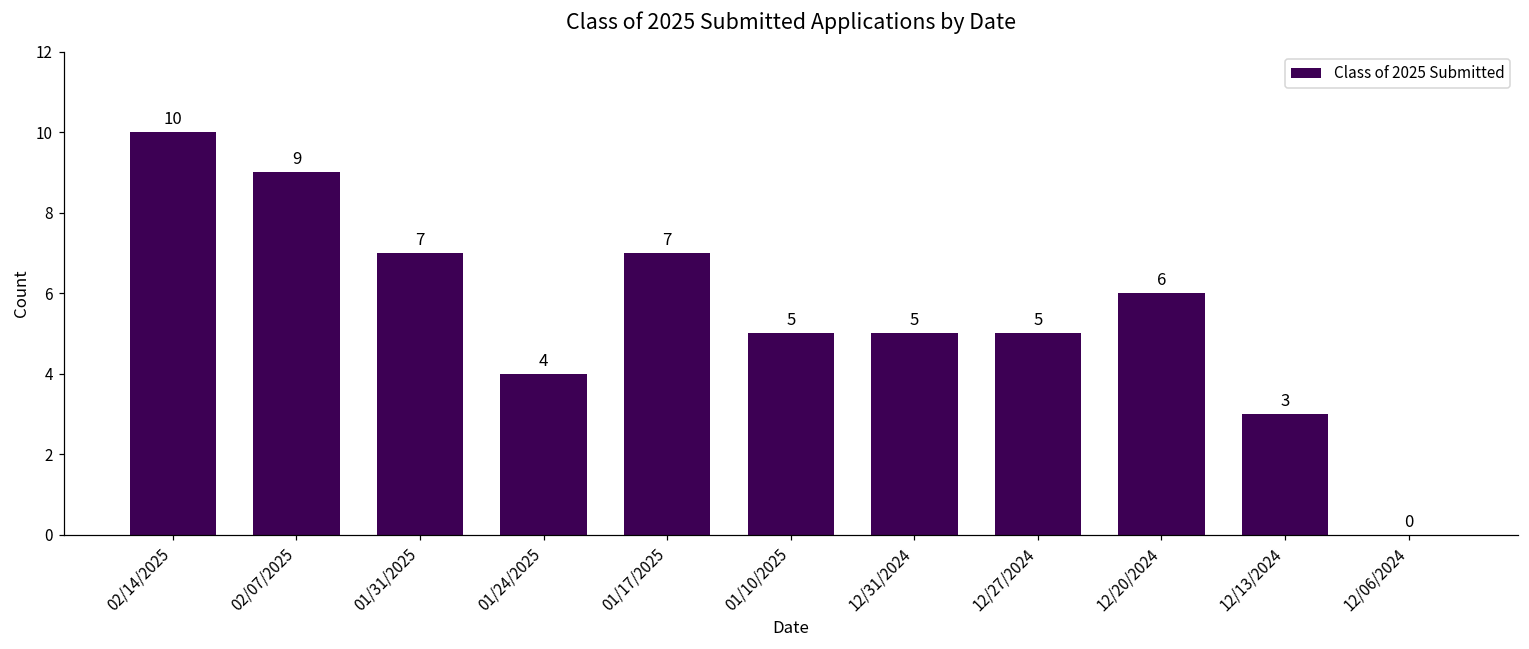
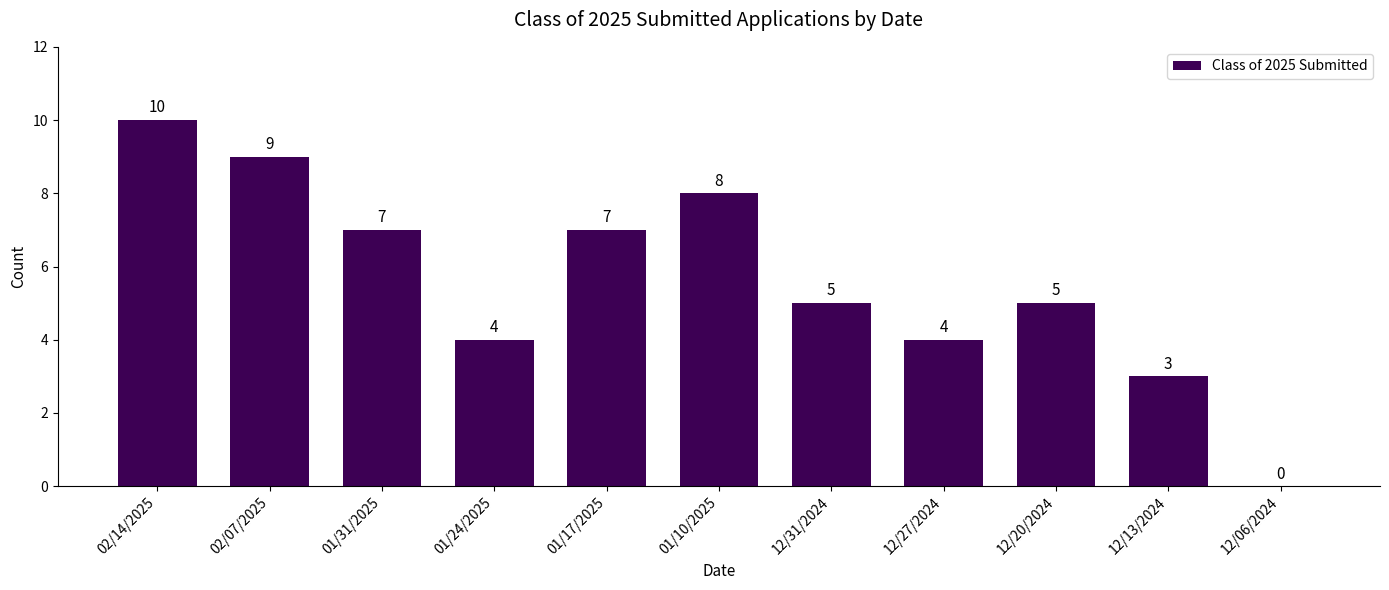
01/10/2025: 5 -> 8
12/27/2024: 5 -> 4
12/20/2024: 6 -> 5
